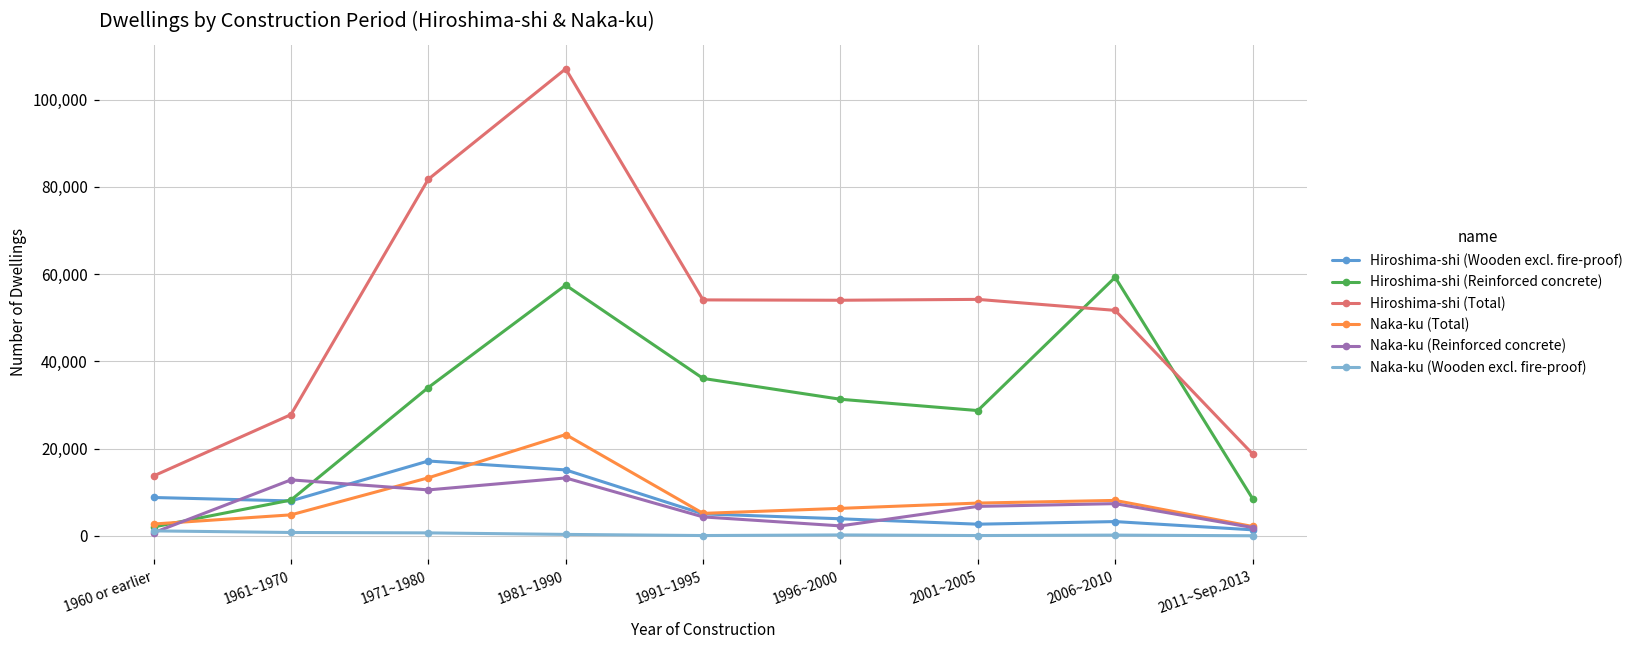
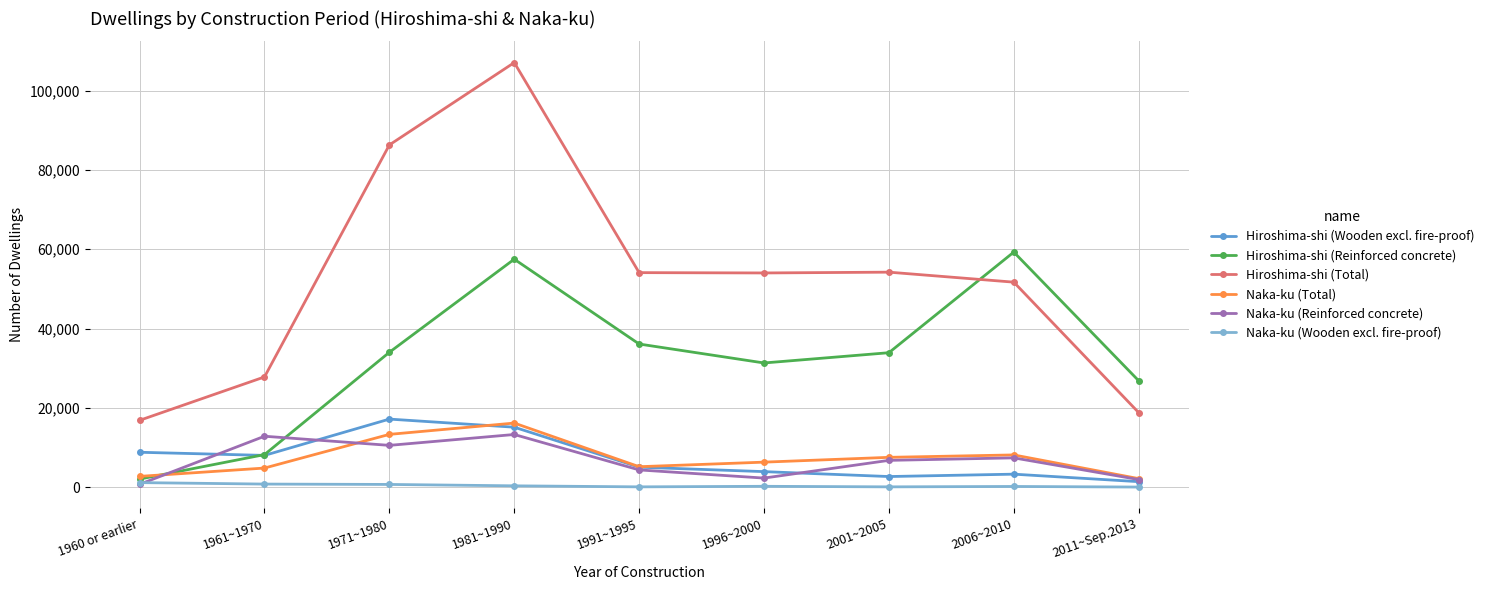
Hiroshima-shi (Total), 1960 or earlier: 14,000 -> 17,000
Hiroshima-shi (Total), 1971~1980: 82,000 -> 86,000
Naka-ku (Total), 1981~1990: 23,000 -> 16,000
Hiroshima-shi (Reinforced concrete), 2001~2005: 29,000 -> 34,000
Hiroshima-shi (Reinforced concrete), 2011~Sep.2013: 9,000 -> 27,000
